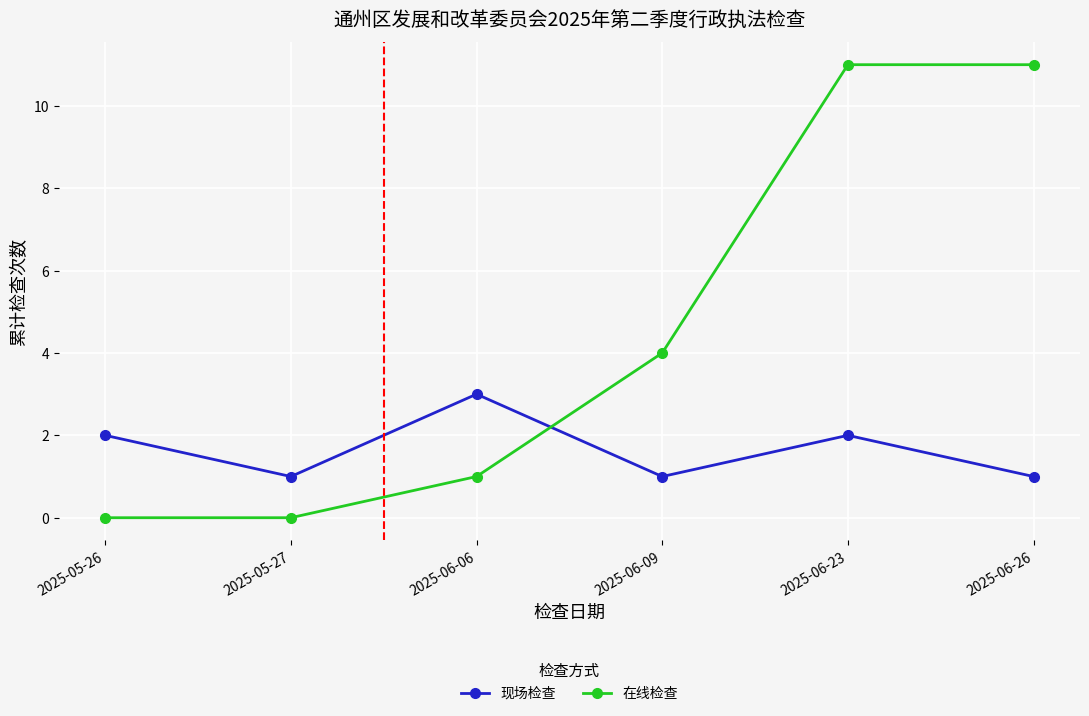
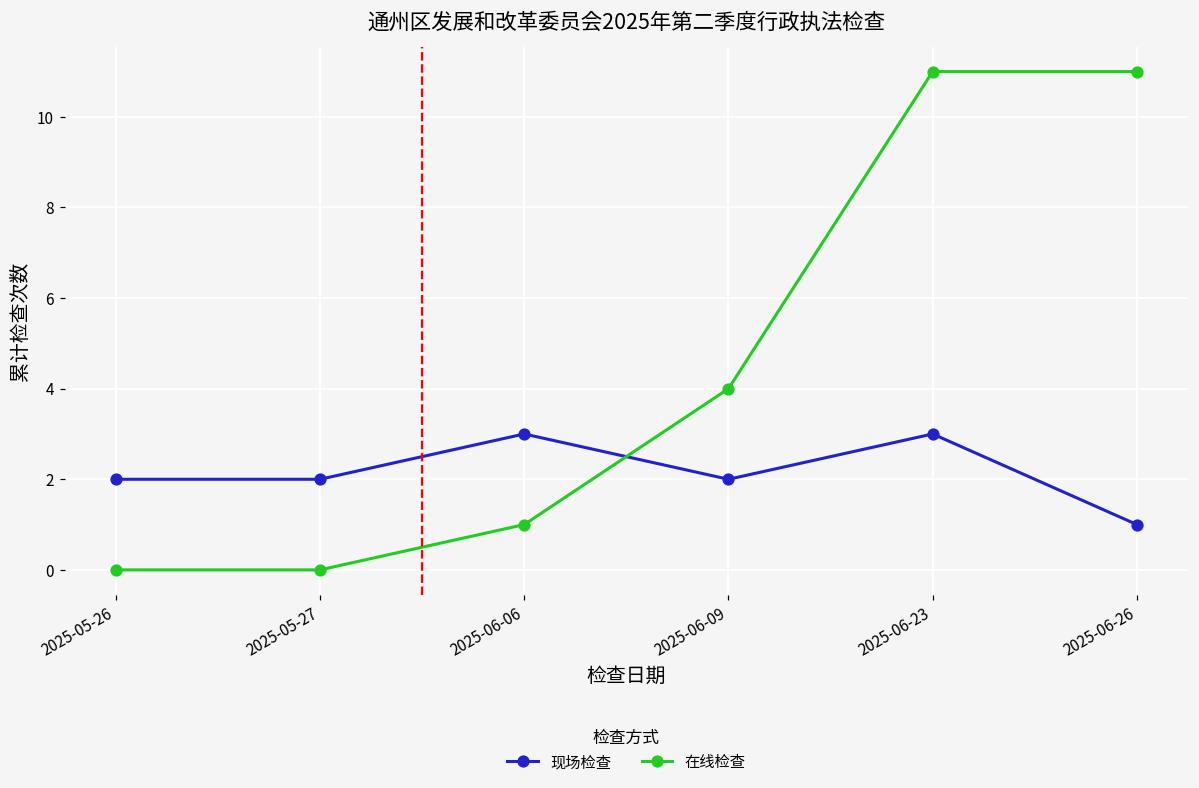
现场检查, 2025-05-27: 1 -> 2
现场检查, 2025-06-09: 1 -> 2
现场检查, 2025-06-23: 2 -> 3
